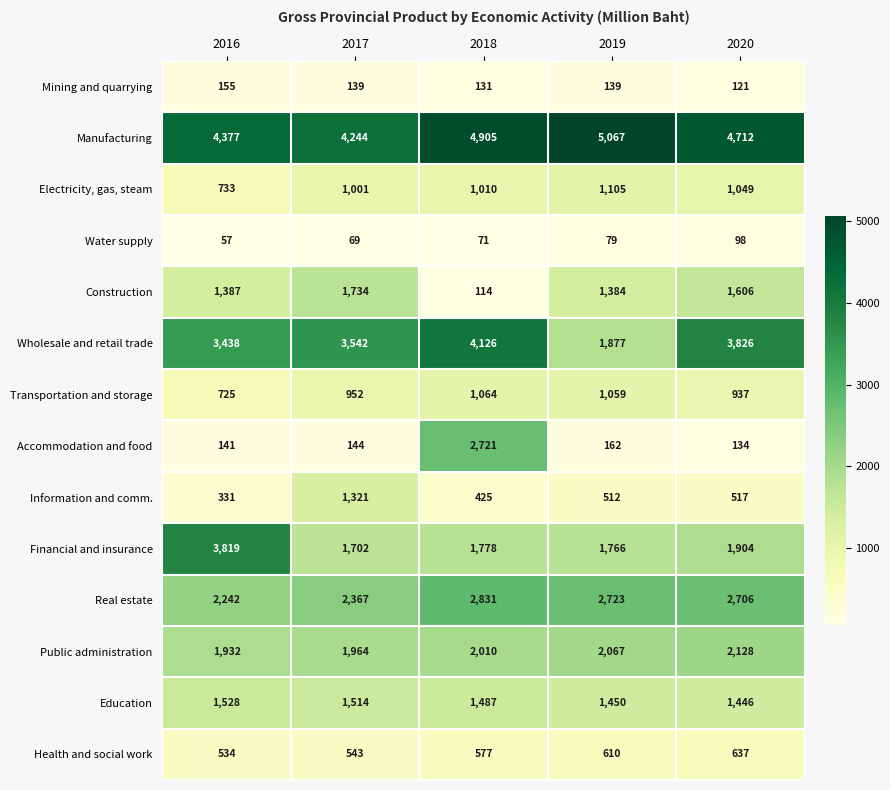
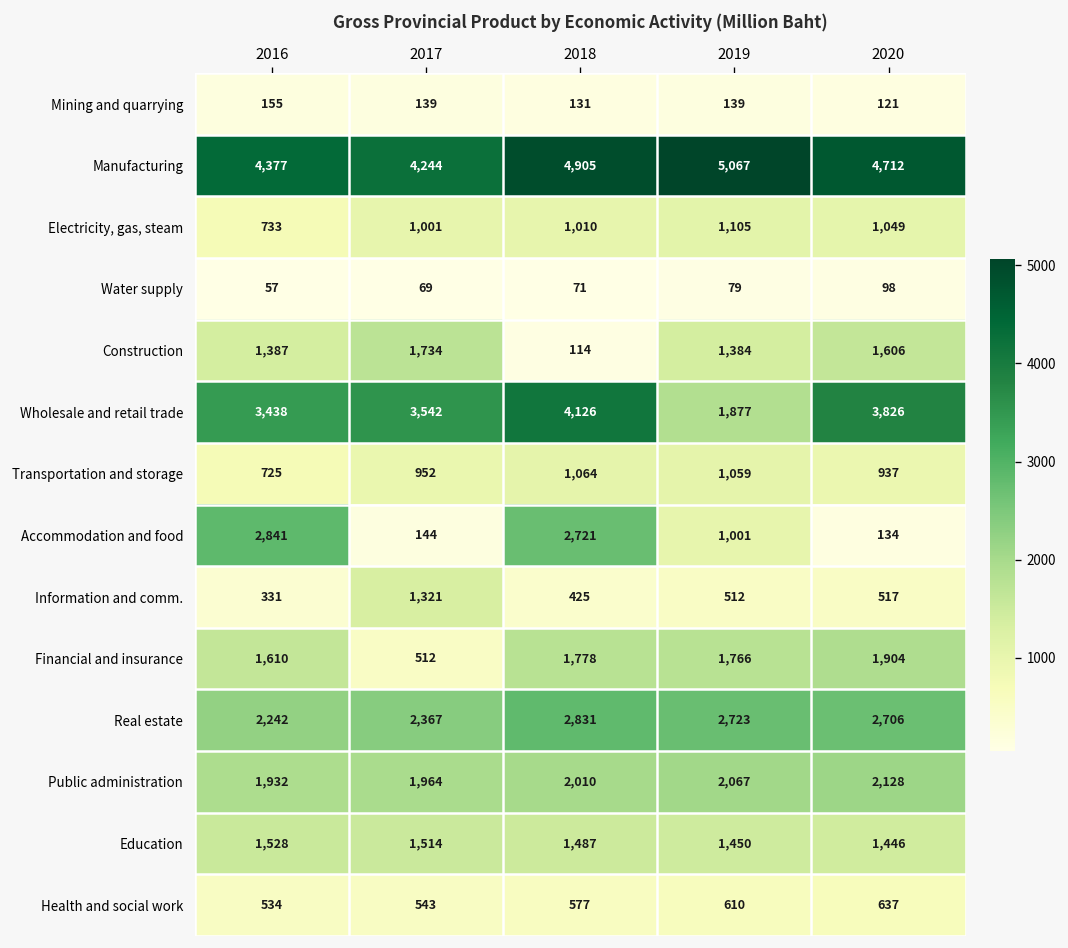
Accommodation and food, 2016: 141 -> 2,841
Accommodation and food, 2019: 162 -> 1,001
Financial and insurance, 2016: 3,819 -> 1,610
Financial and insurance, 2017: 1,702 -> 512
